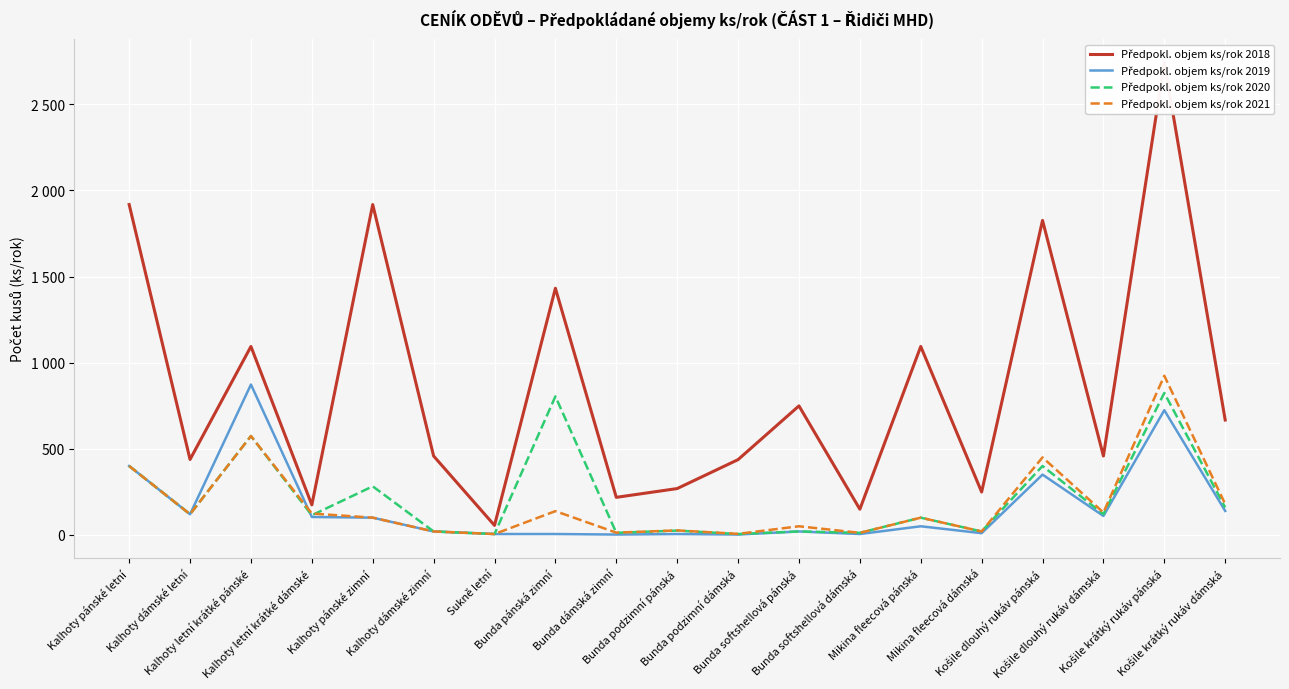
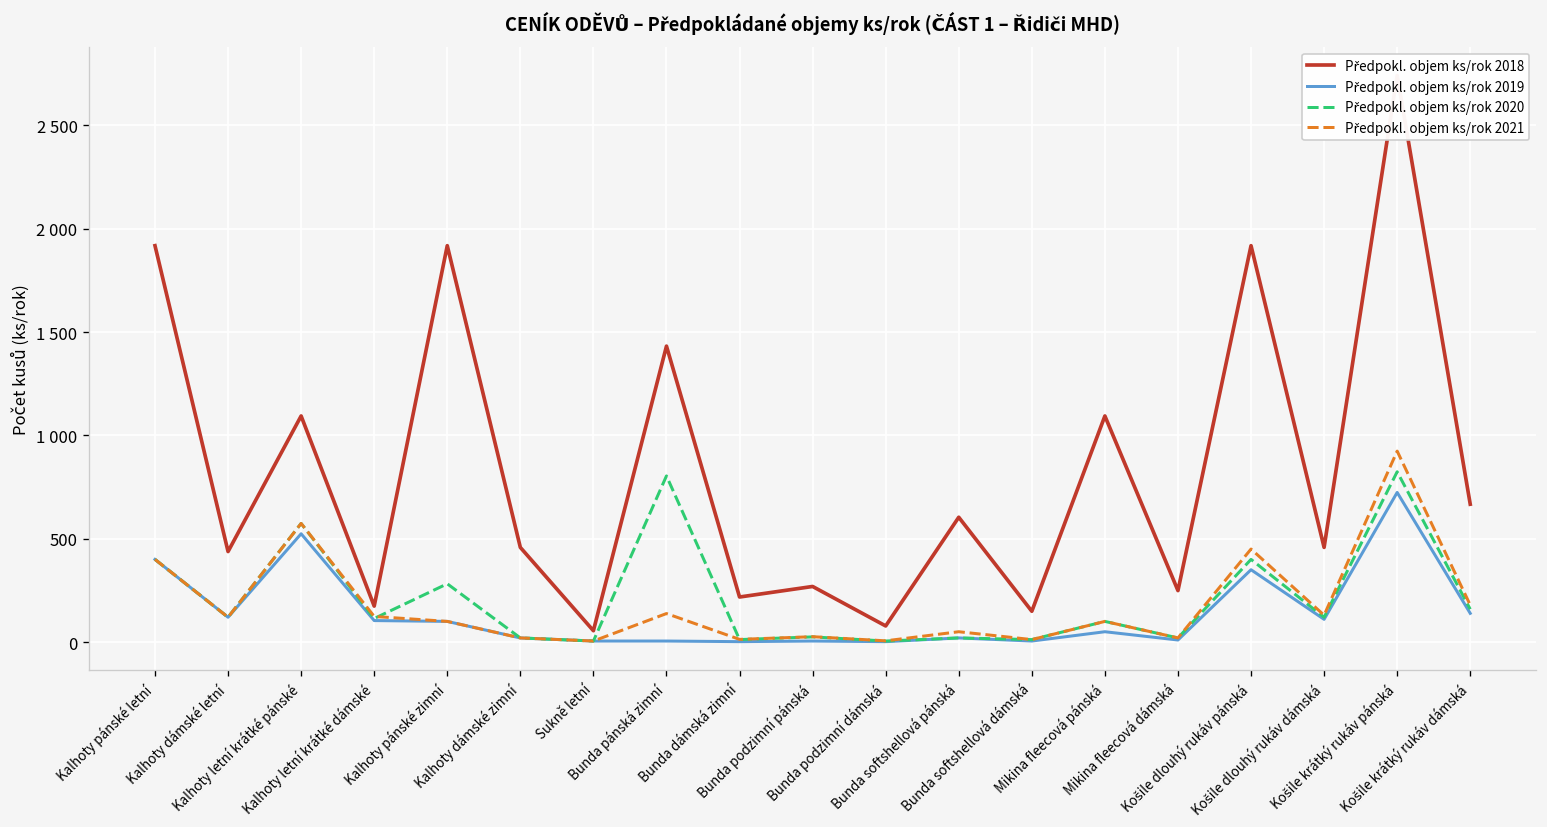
Předpokl. objem ks/rok 2019, Kalhoty letní krátké pánské: 870 -> 520
Předpokl. objem ks/rok 2018, Bunda podzimní dámská: 440 -> 80
Předpokl. objem ks/rok 2018, Bunda softshellová pánská: 750 -> 600
Předpokl. objem ks/rok 2018, Košile dlouhý rukáv pánská: 1830 -> 1920
